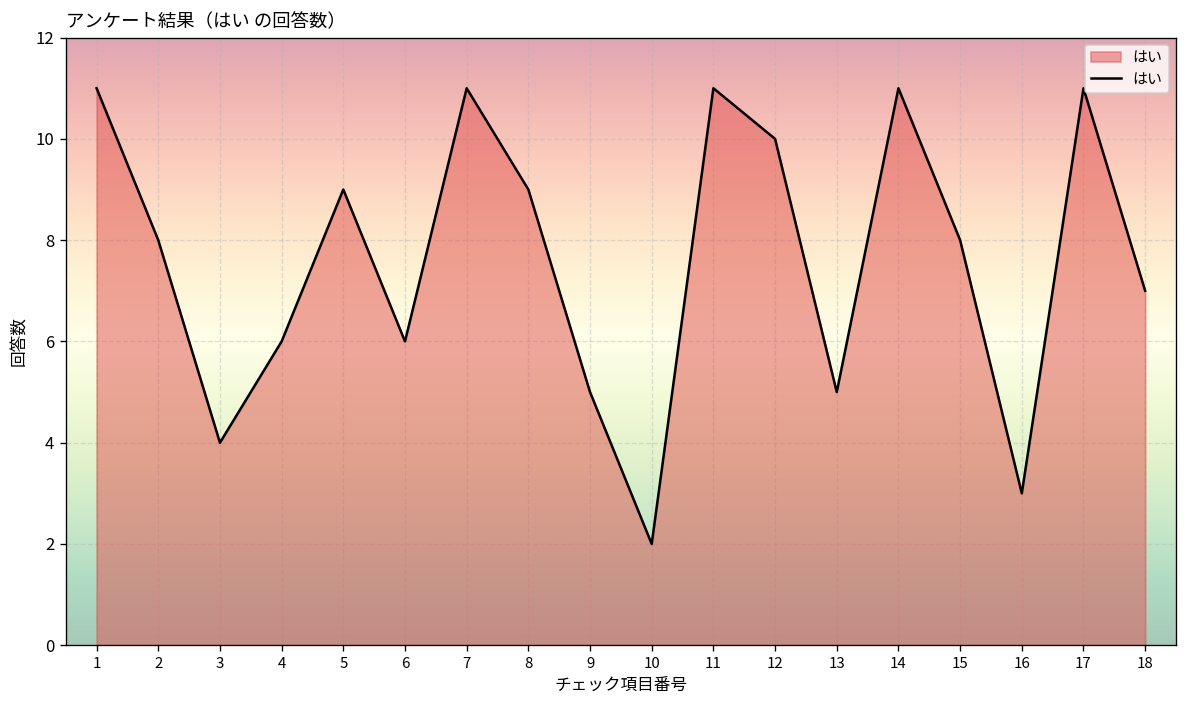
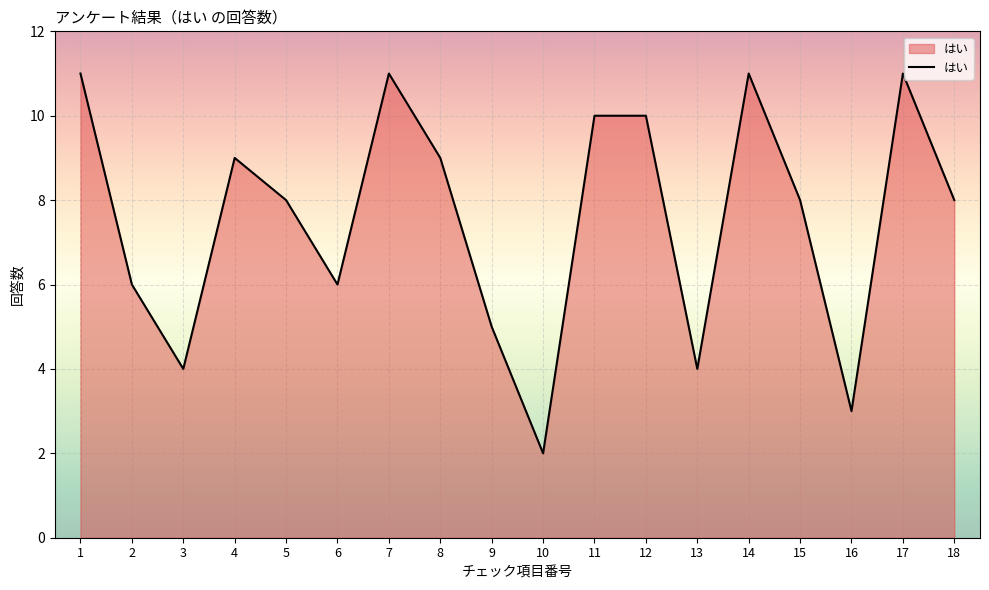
2: 8 -> 6
4: 6 -> 9
5: 9 -> 8
11: 11 -> 10
13: 5 -> 4
18: 7 -> 8
